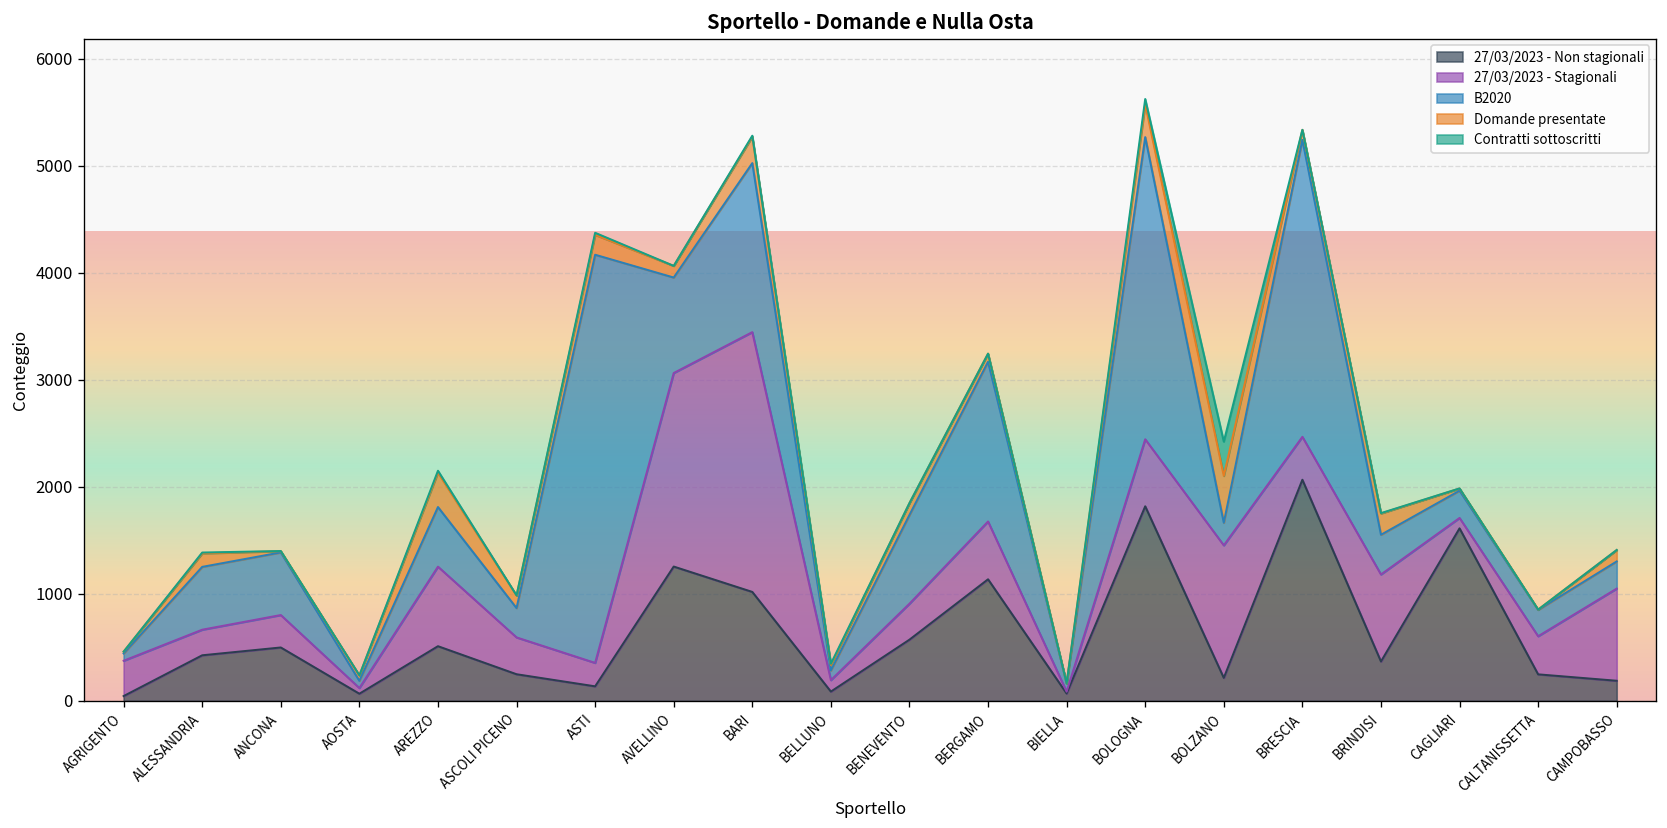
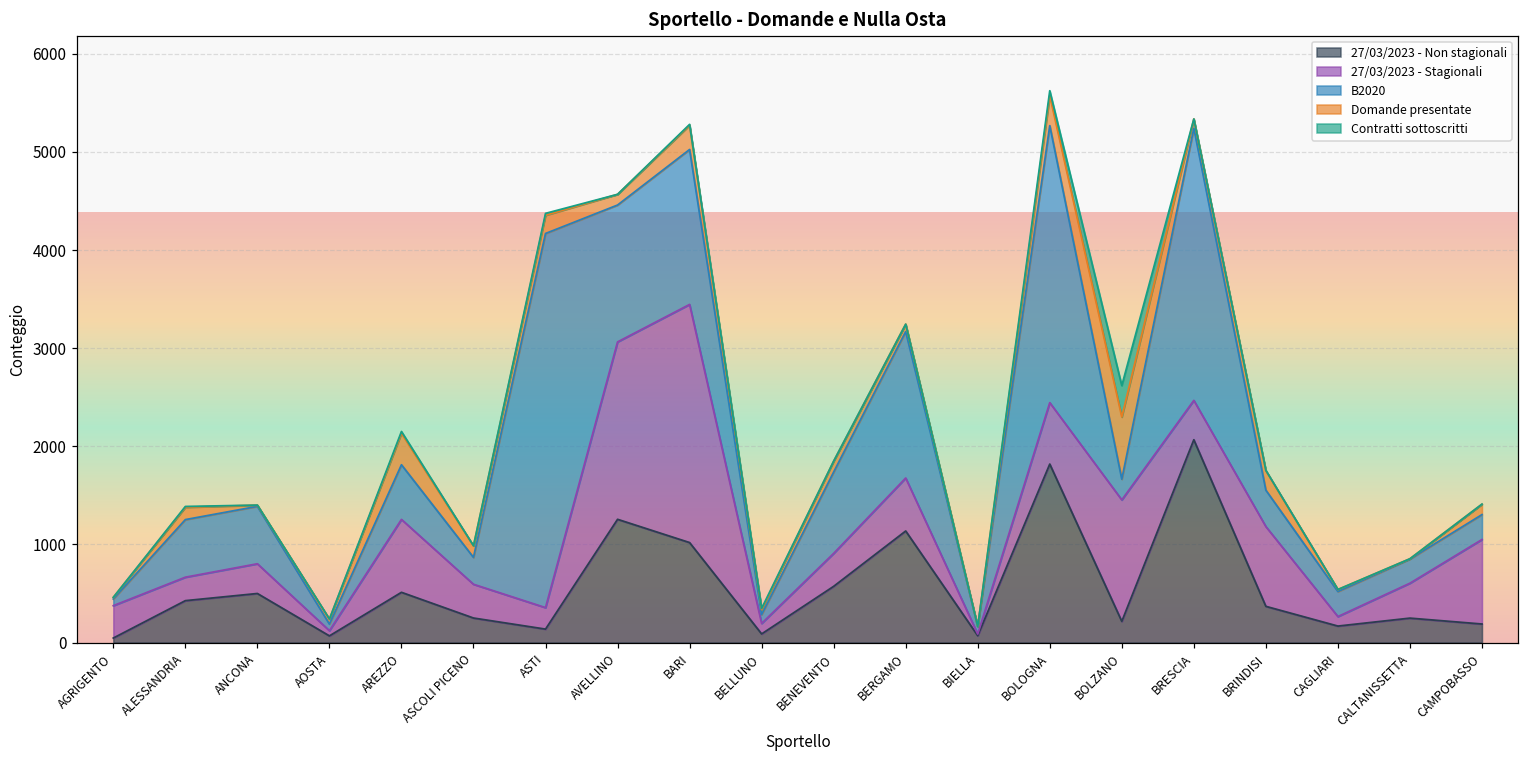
B2020, AVELLINO: 900 -> 1400
Domande presentate, BOLZANO: 400 -> 600
27/03/2023 - Non stagionali, CAGLIARI: 1600 -> 200
